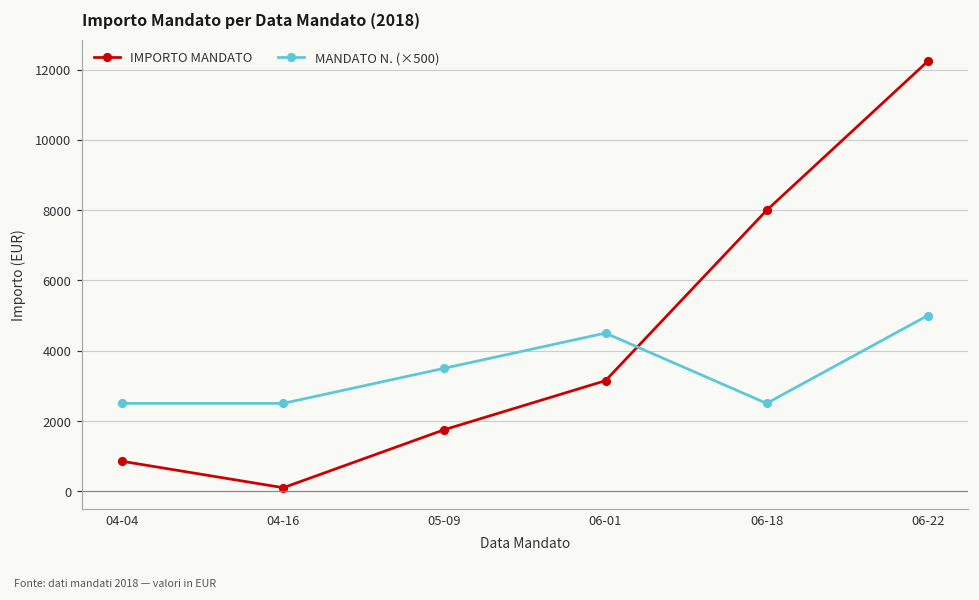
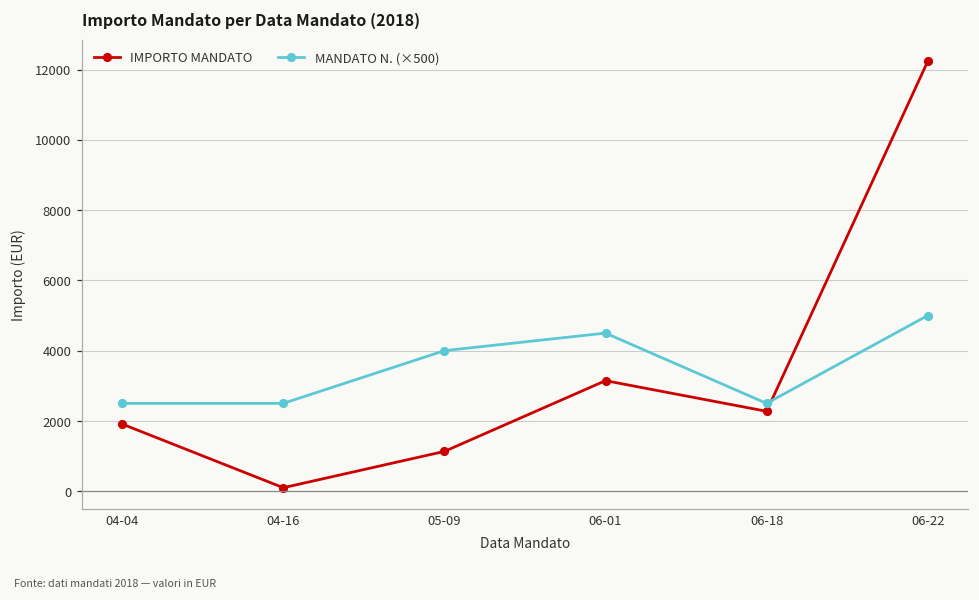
IMPORTO MANDATO, 04-04: 900 -> 1900
IMPORTO MANDATO, 05-09: 1800 -> 1100
MANDATO N. (×500), 05-09: 3500 -> 4000
IMPORTO MANDATO, 06-18: 8000 -> 2300
